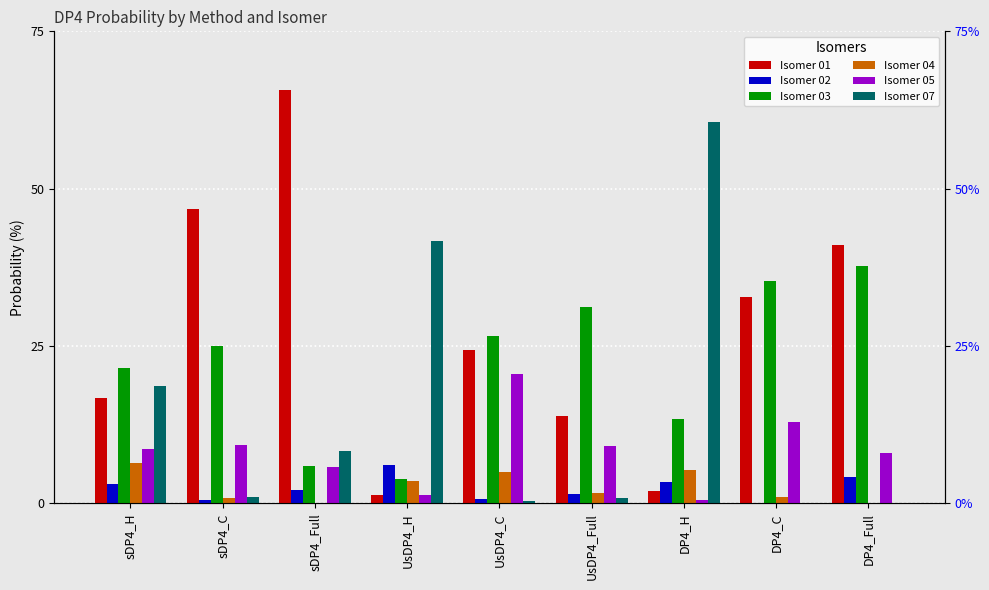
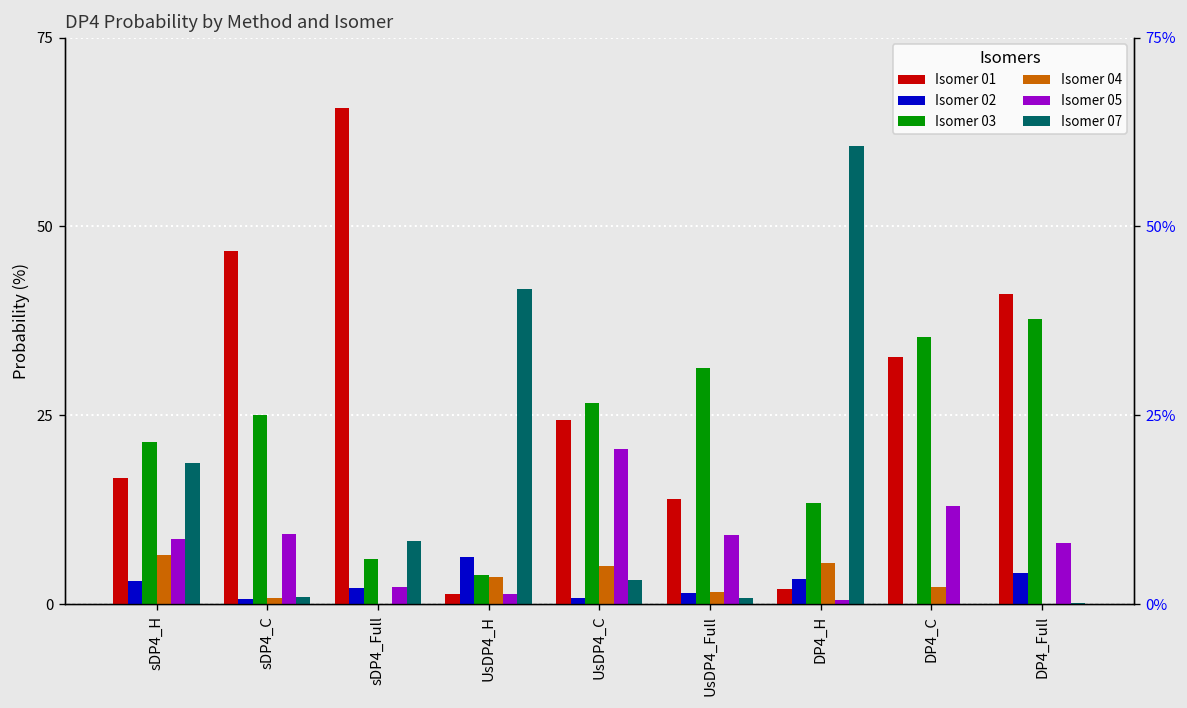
Isomer 05, sDP4_Full: 6 -> 2
Isomer 07, UsDP4_C: 0 -> 3
Isomer 04, DP4_C: 1 -> 2
